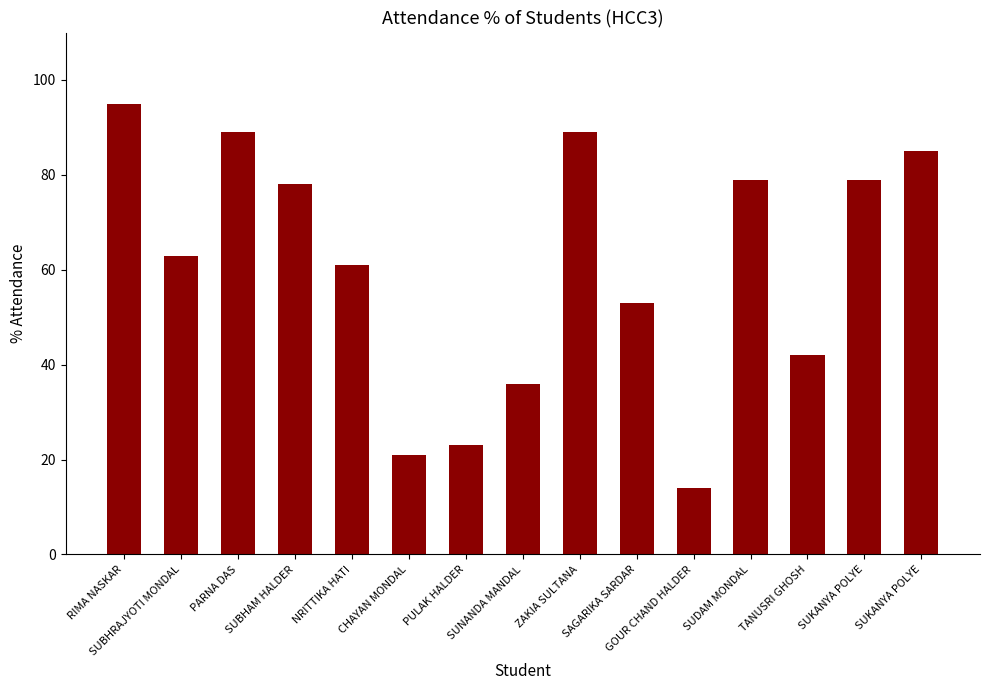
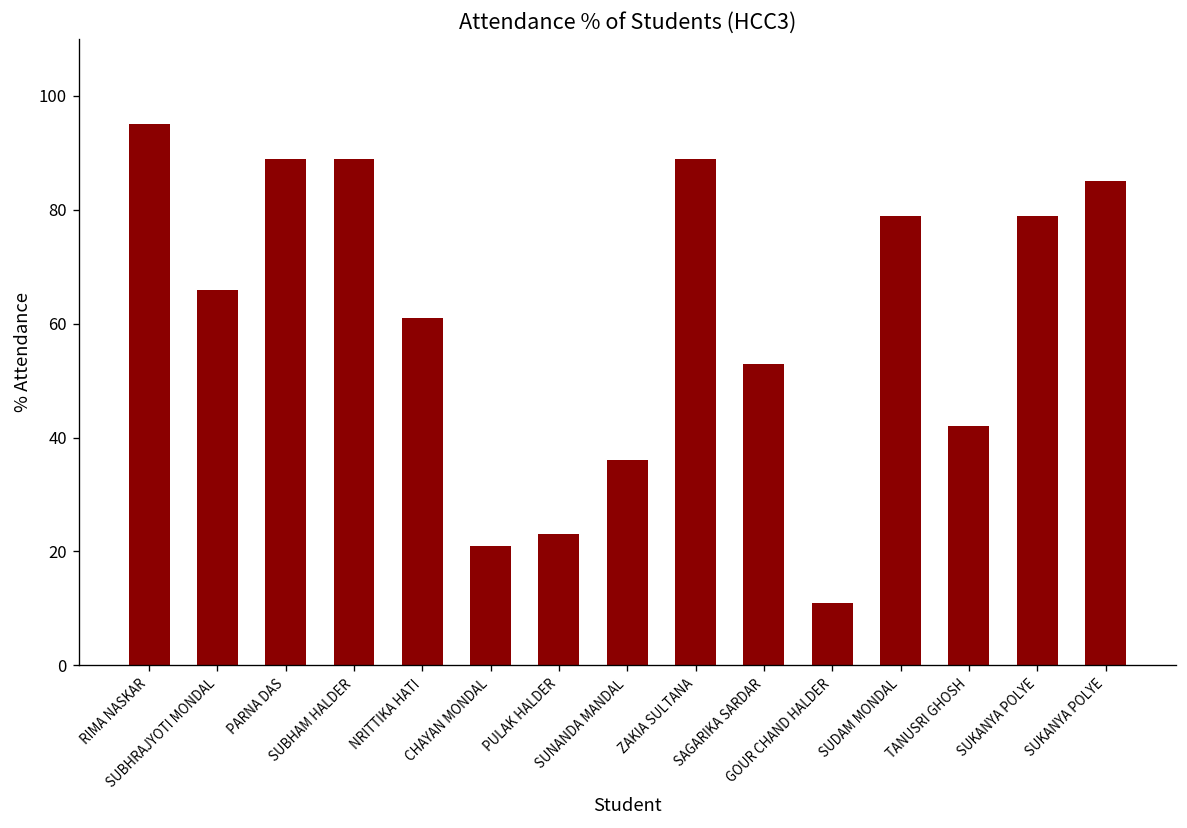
SUBHRAJYOTI MONDAL: 63 -> 66
SUBHAM HALDER: 78 -> 89
GOUR CHAND HALDER: 14 -> 11
